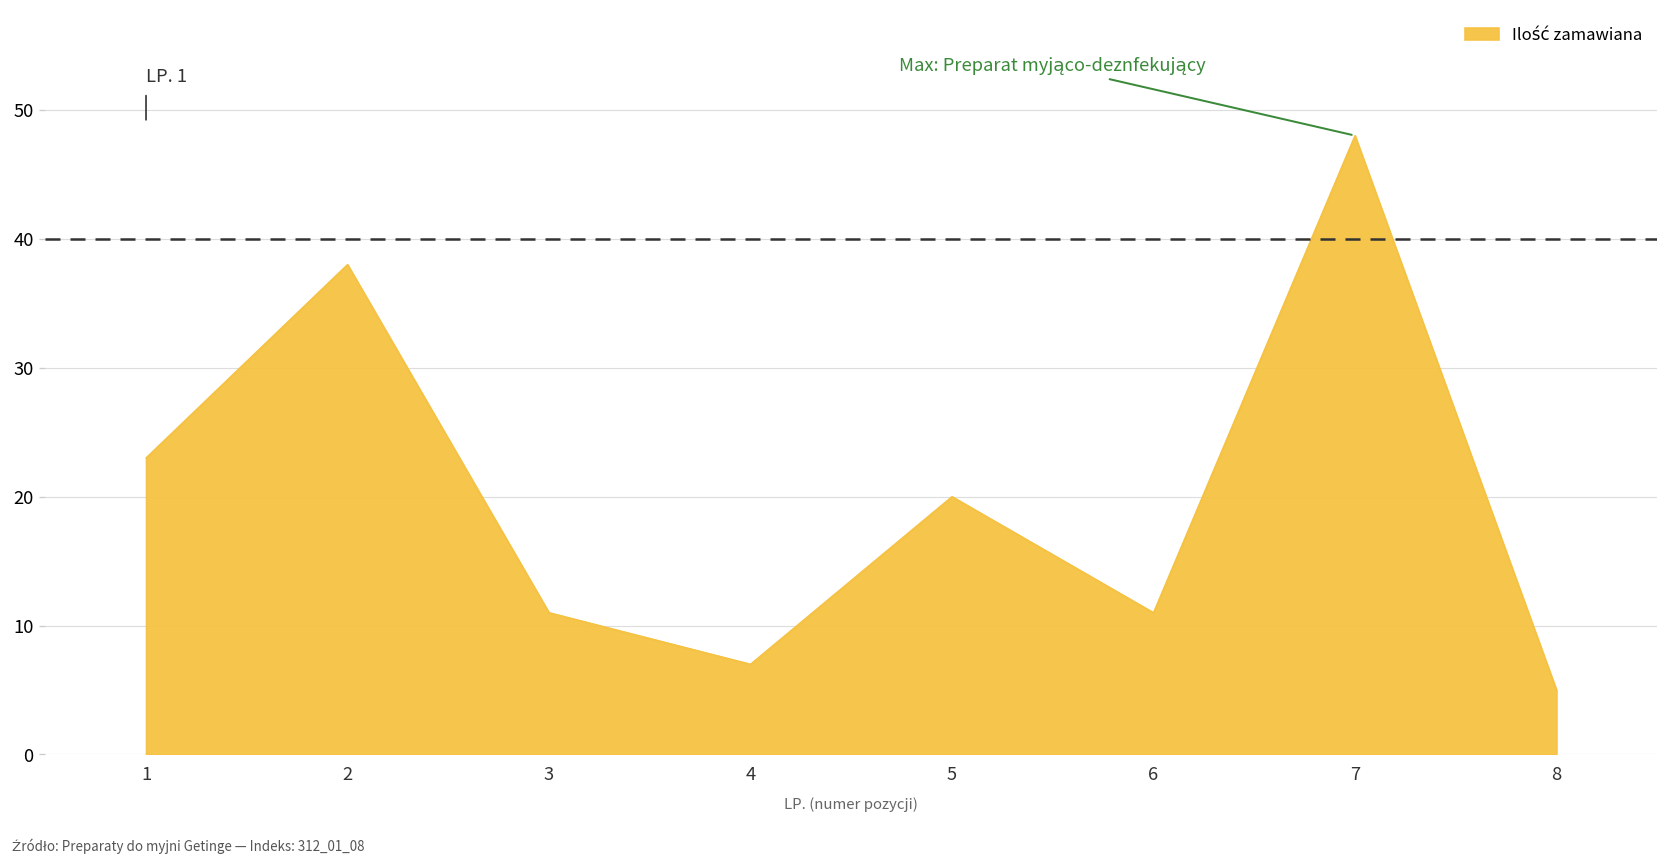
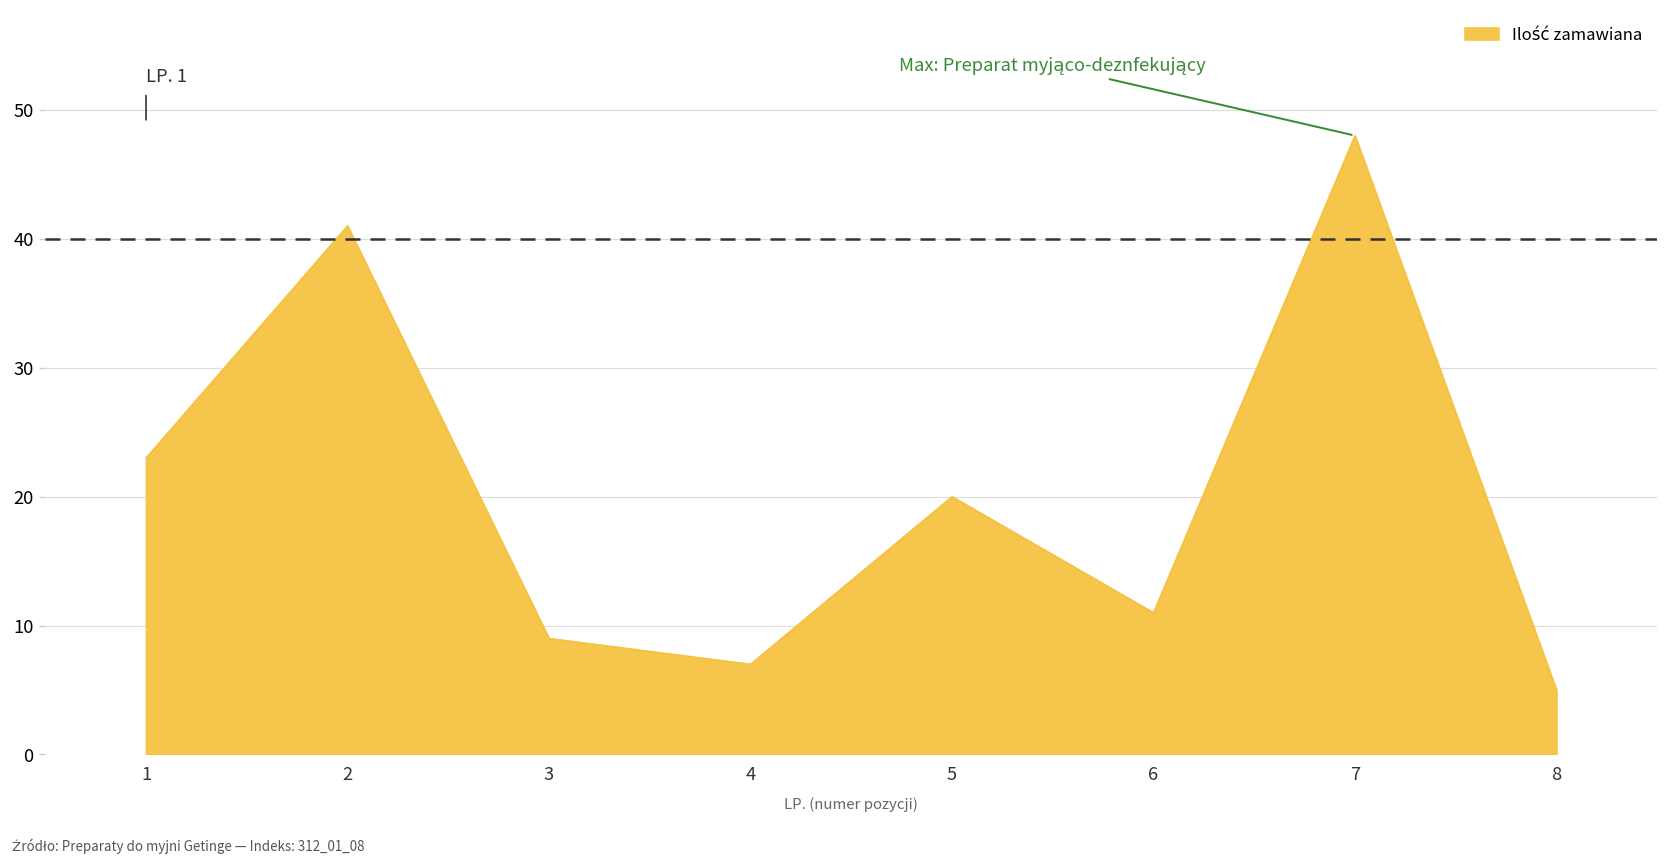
2: 38 -> 41
3: 11 -> 9
